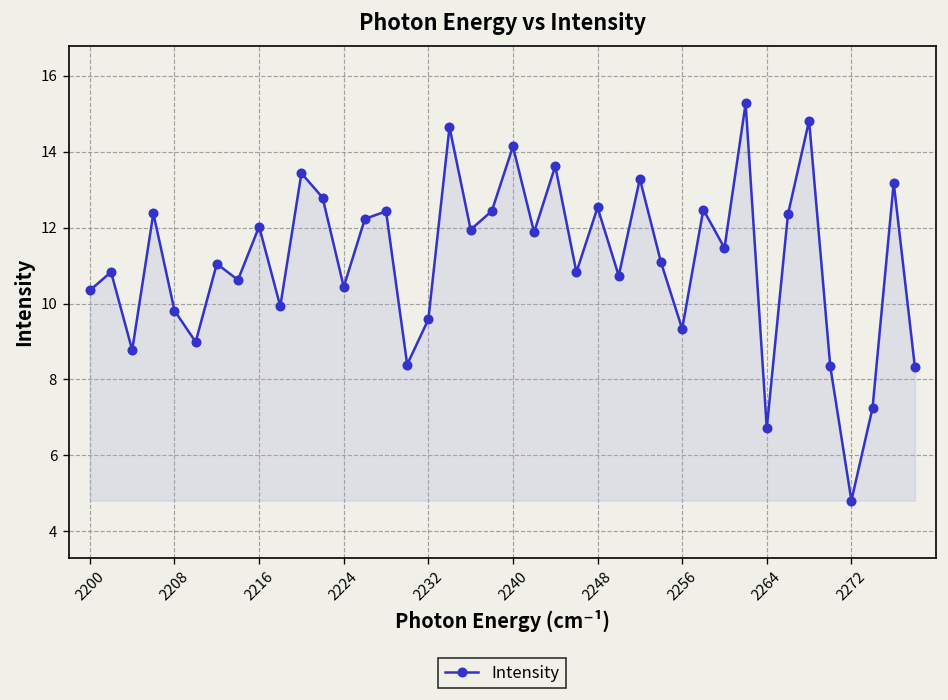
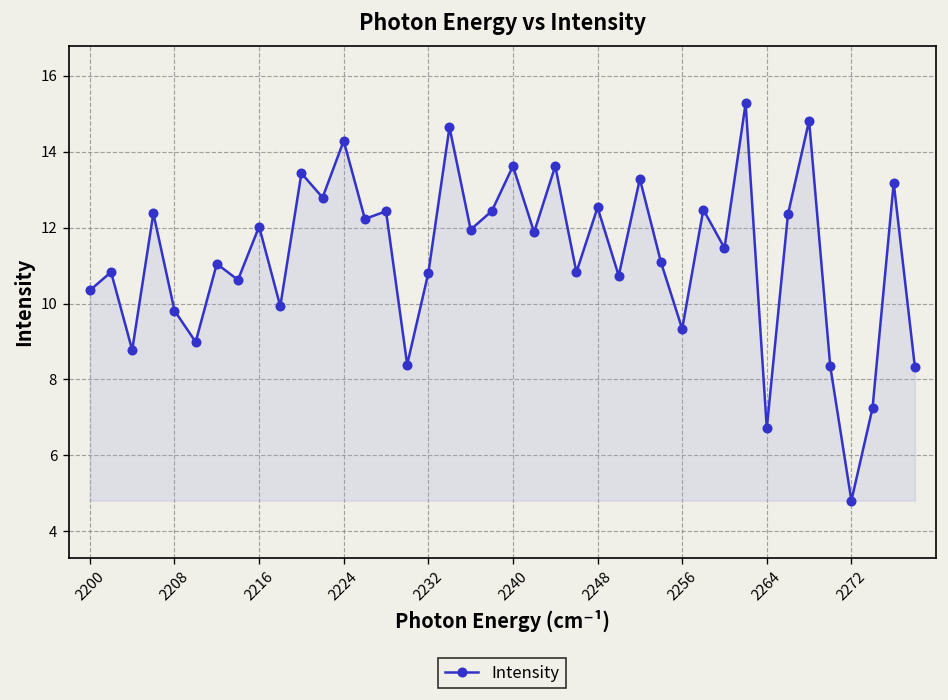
2224: 10.4 -> 14.3
2232: 9.6 -> 10.8
2240: 14.1 -> 13.6
